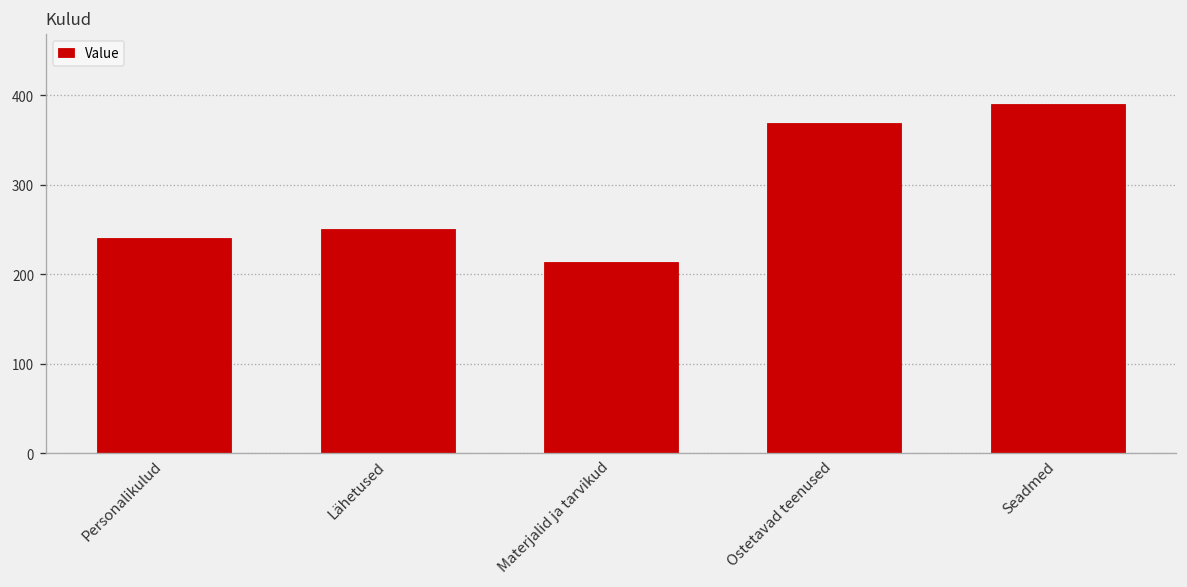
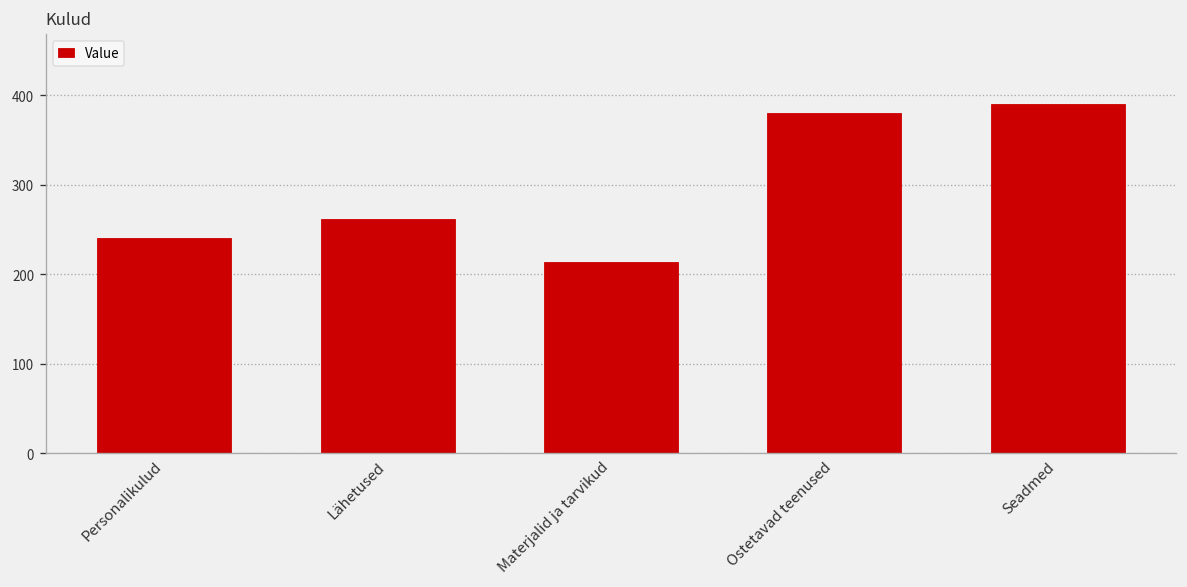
Lähetused: 250 -> 260
Ostetavad teenused: 370 -> 380
